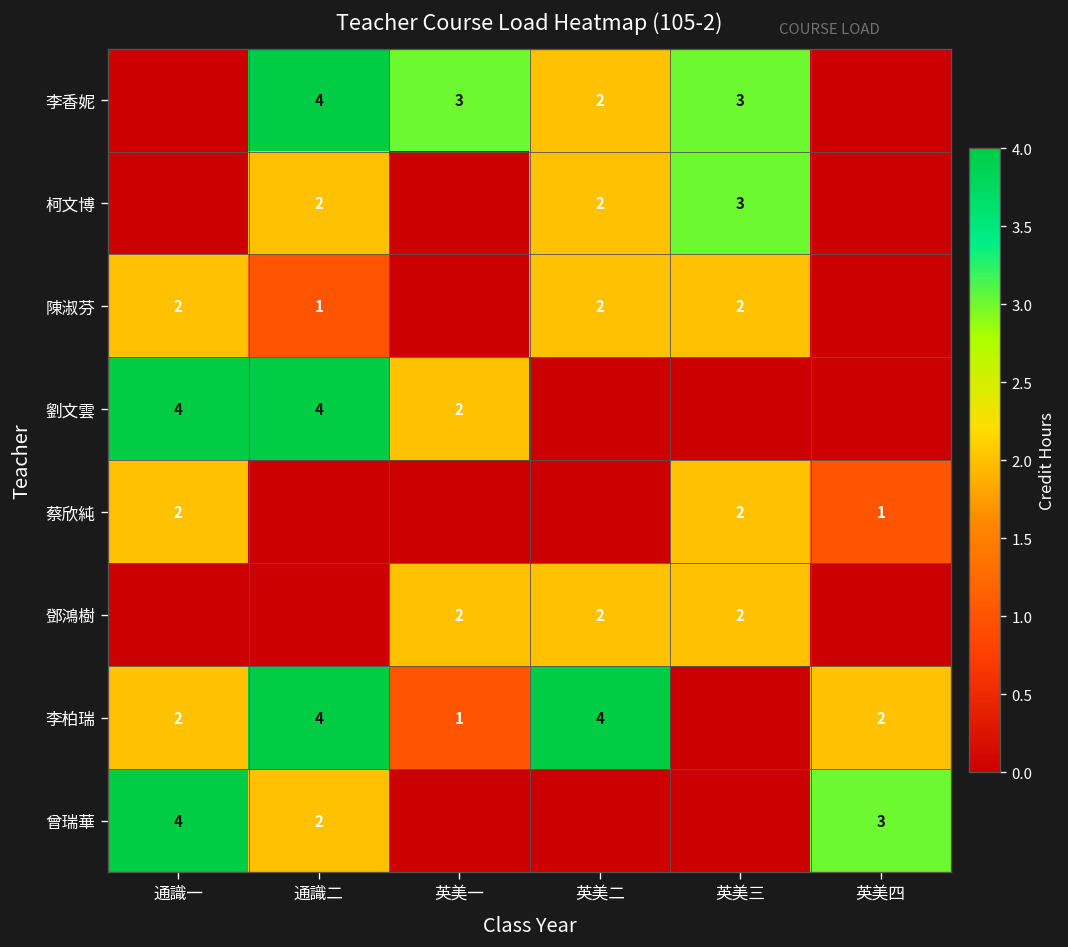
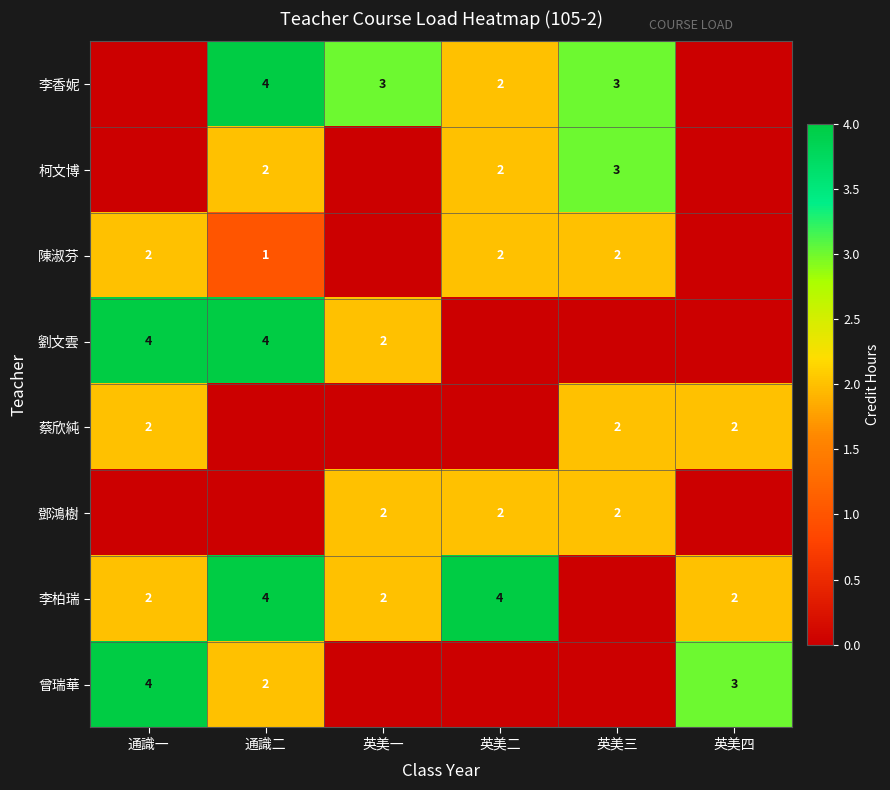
蔡欣純, 英美四: 1 -> 2
李柏瑞, 英美一: 1 -> 2
